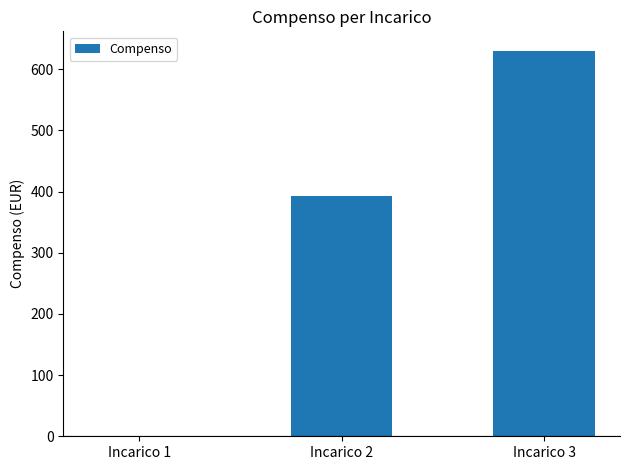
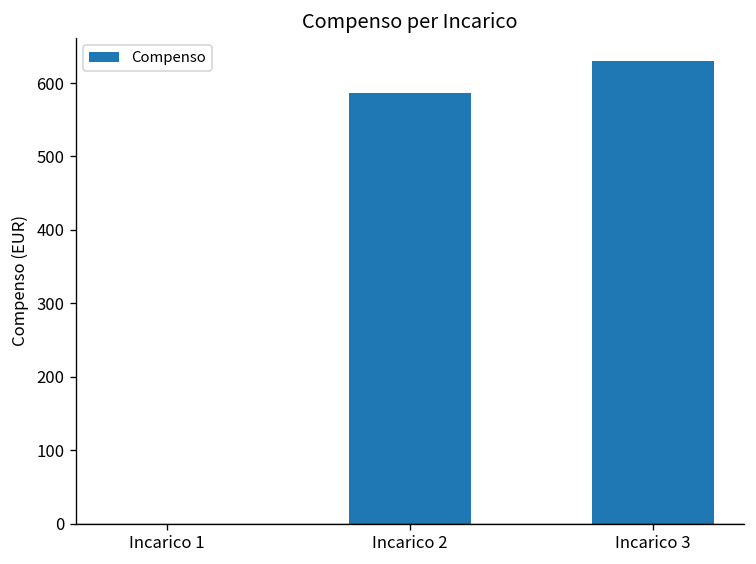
Incarico 2: 390 -> 590
